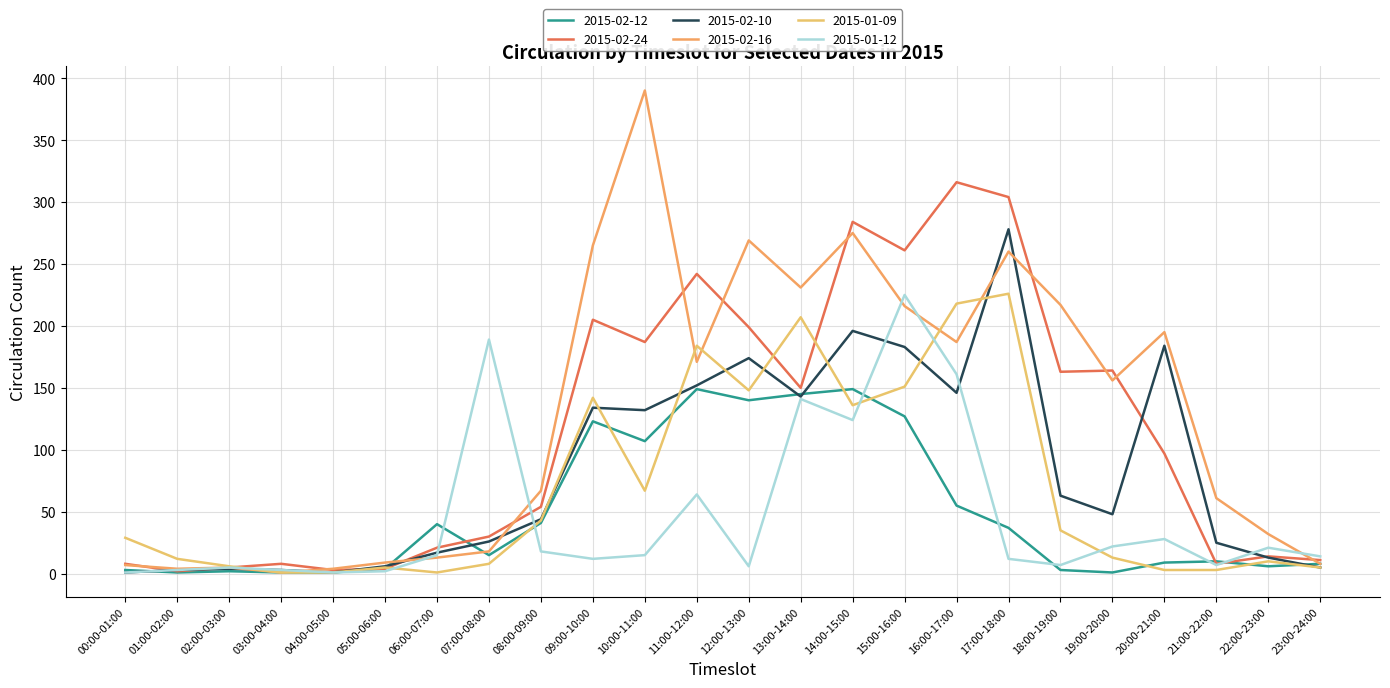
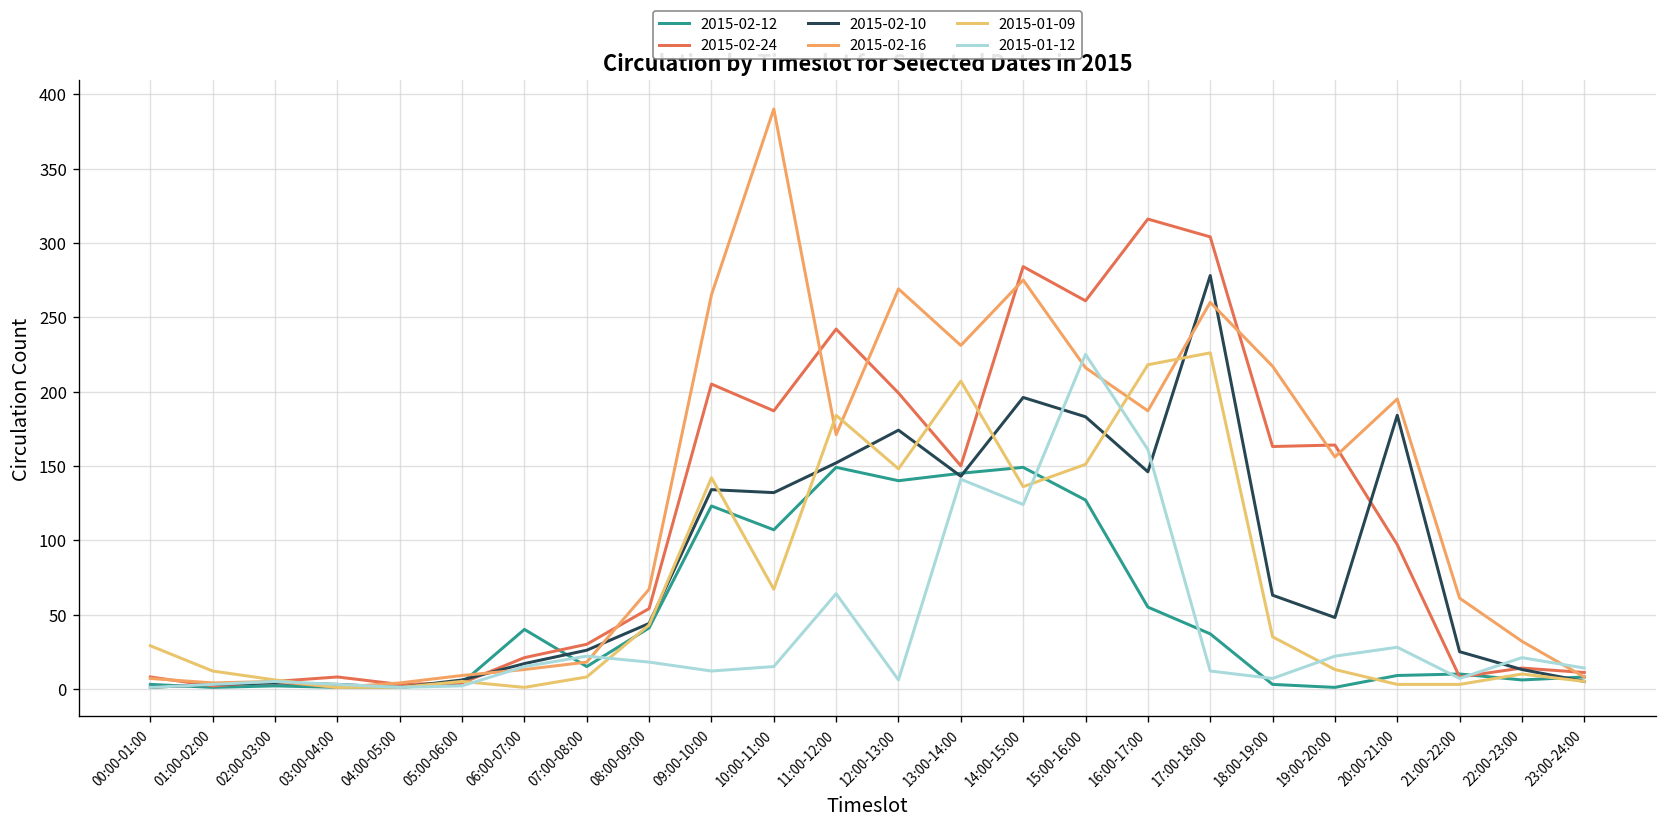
2015-01-12, 07:00-08:00: 189 -> 22
